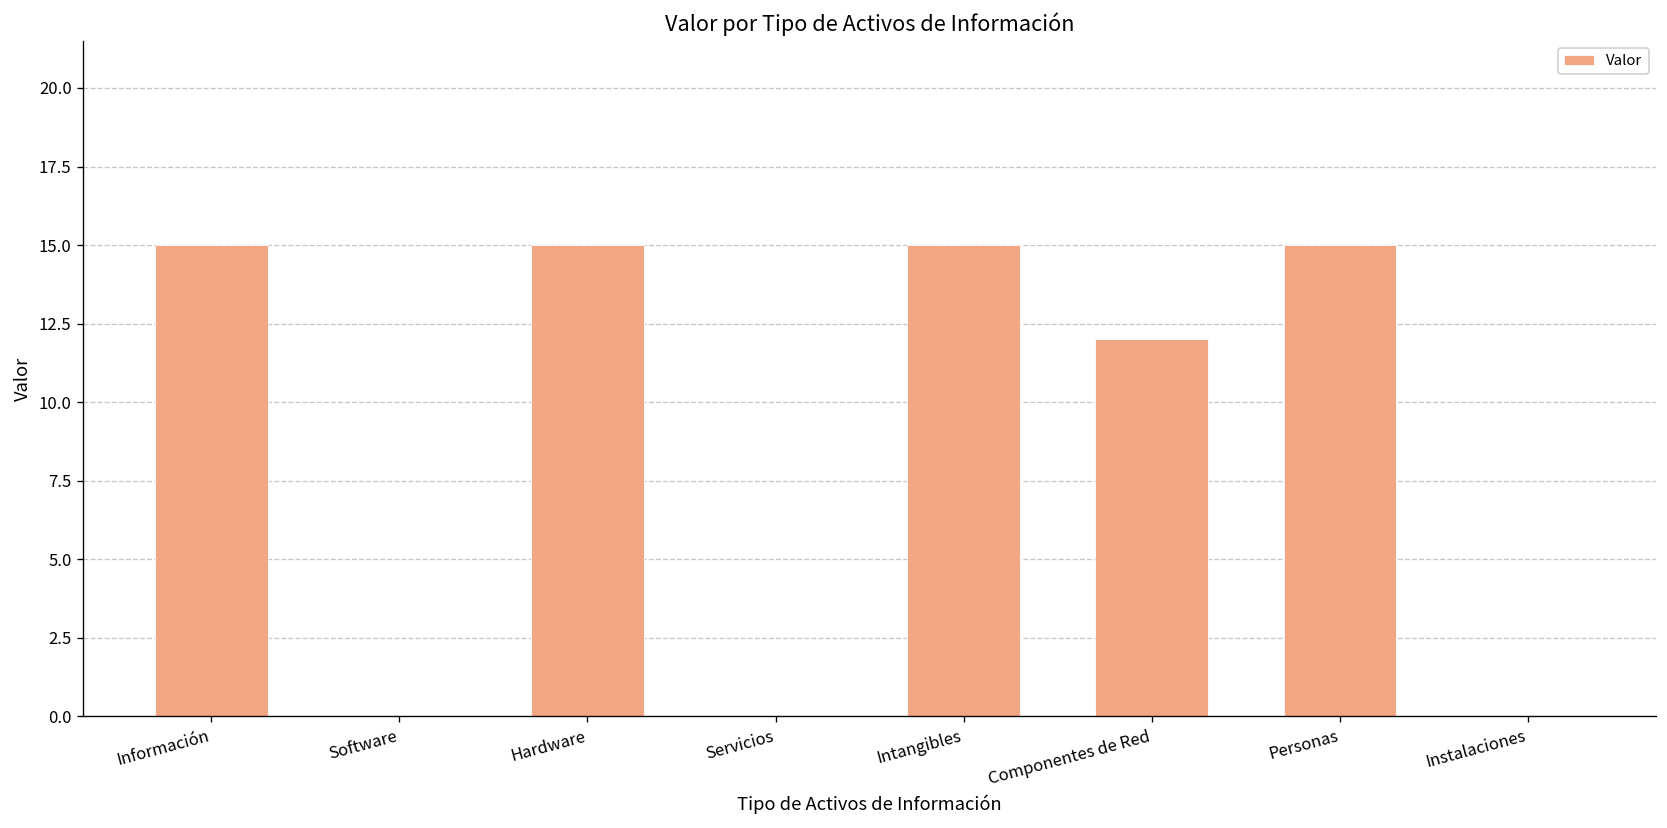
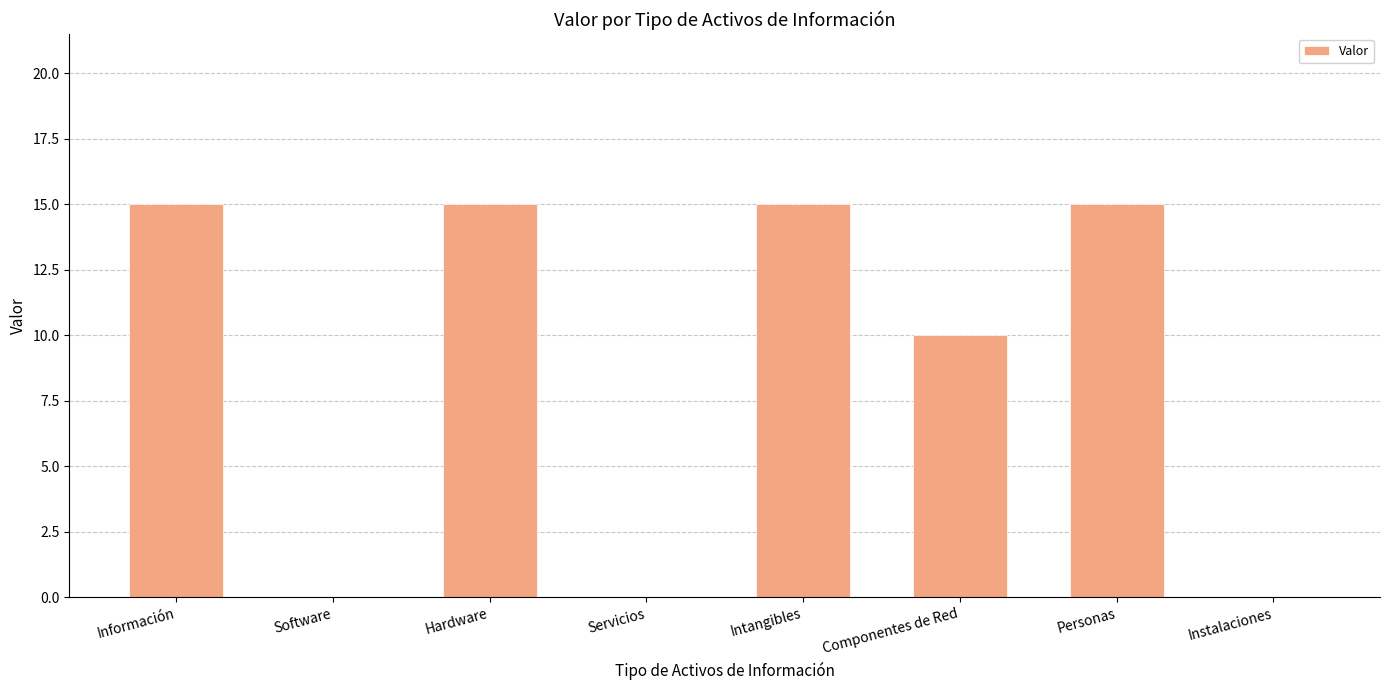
Componentes de Red: 12 -> 10
